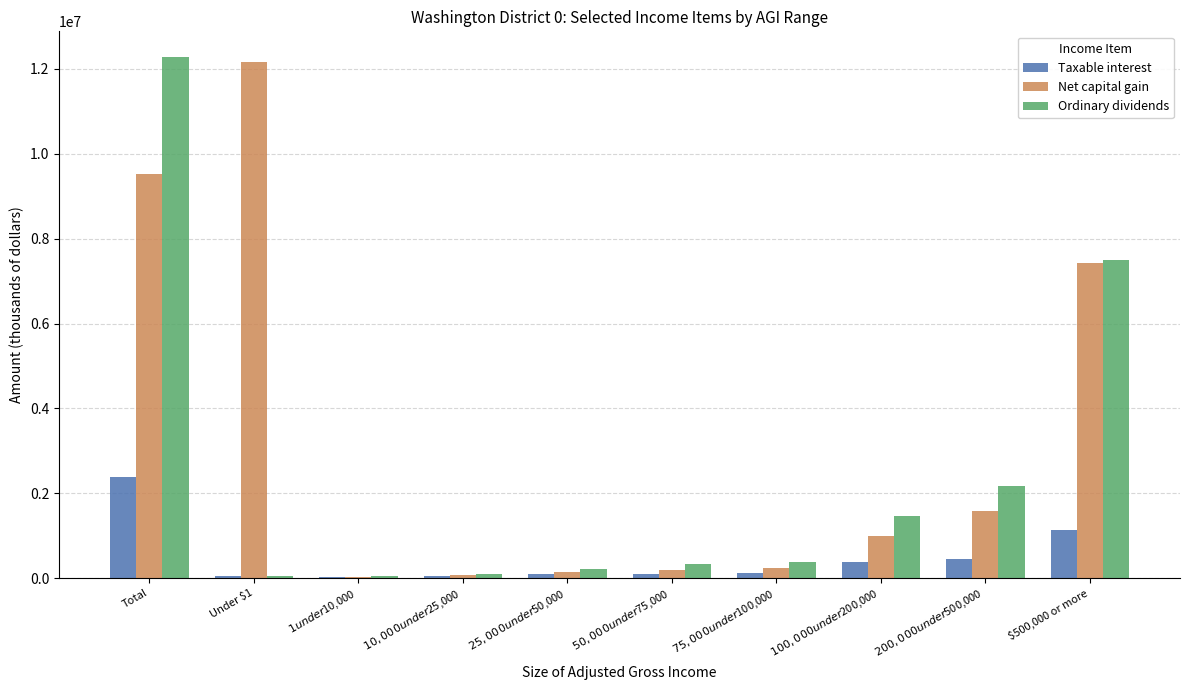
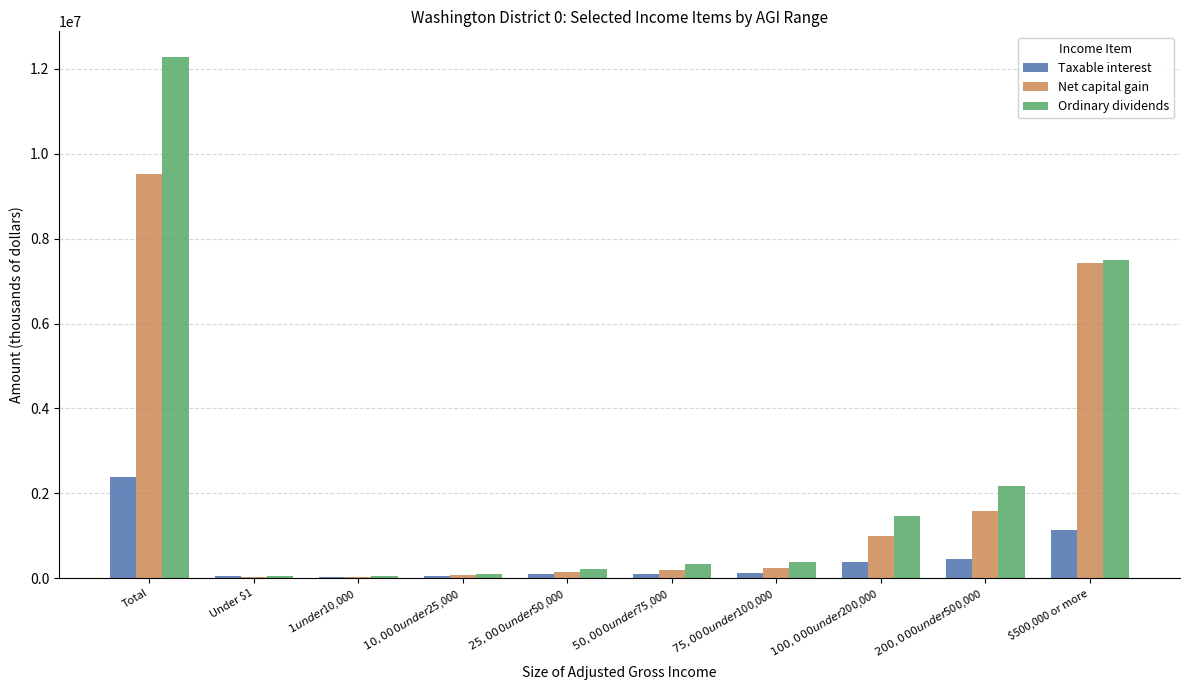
Net capital gain, Under $1: 12200000 -> 0
